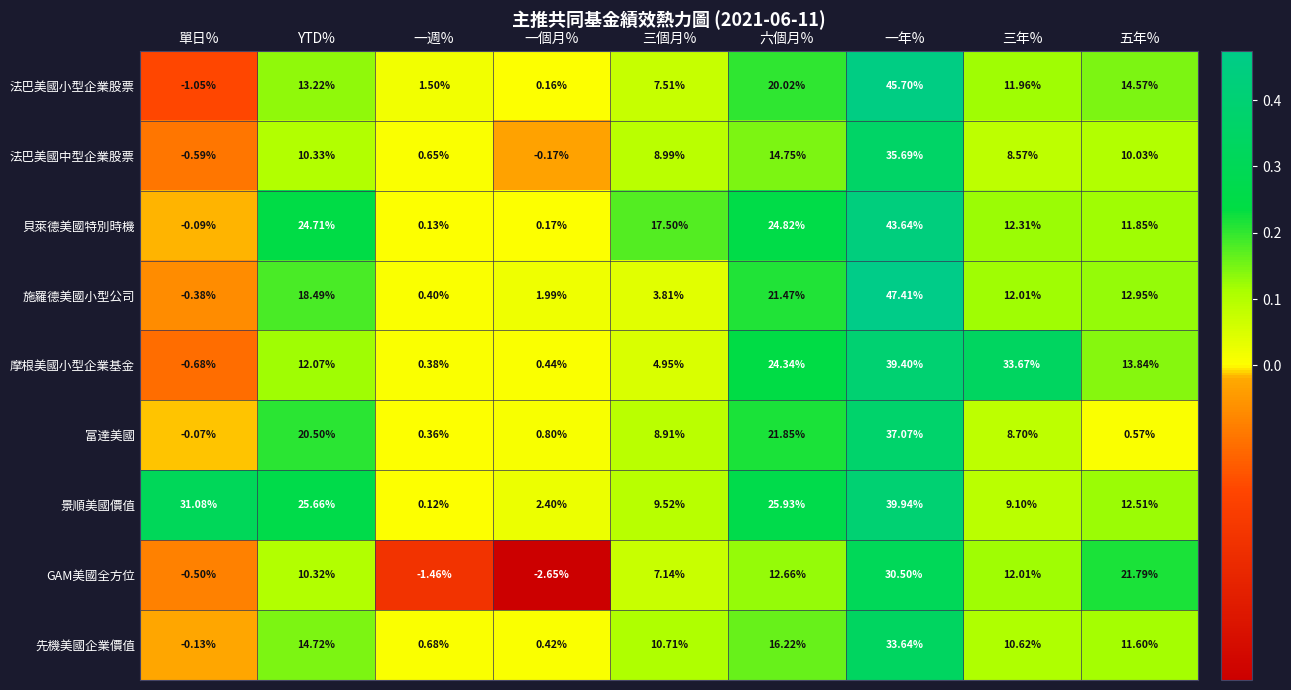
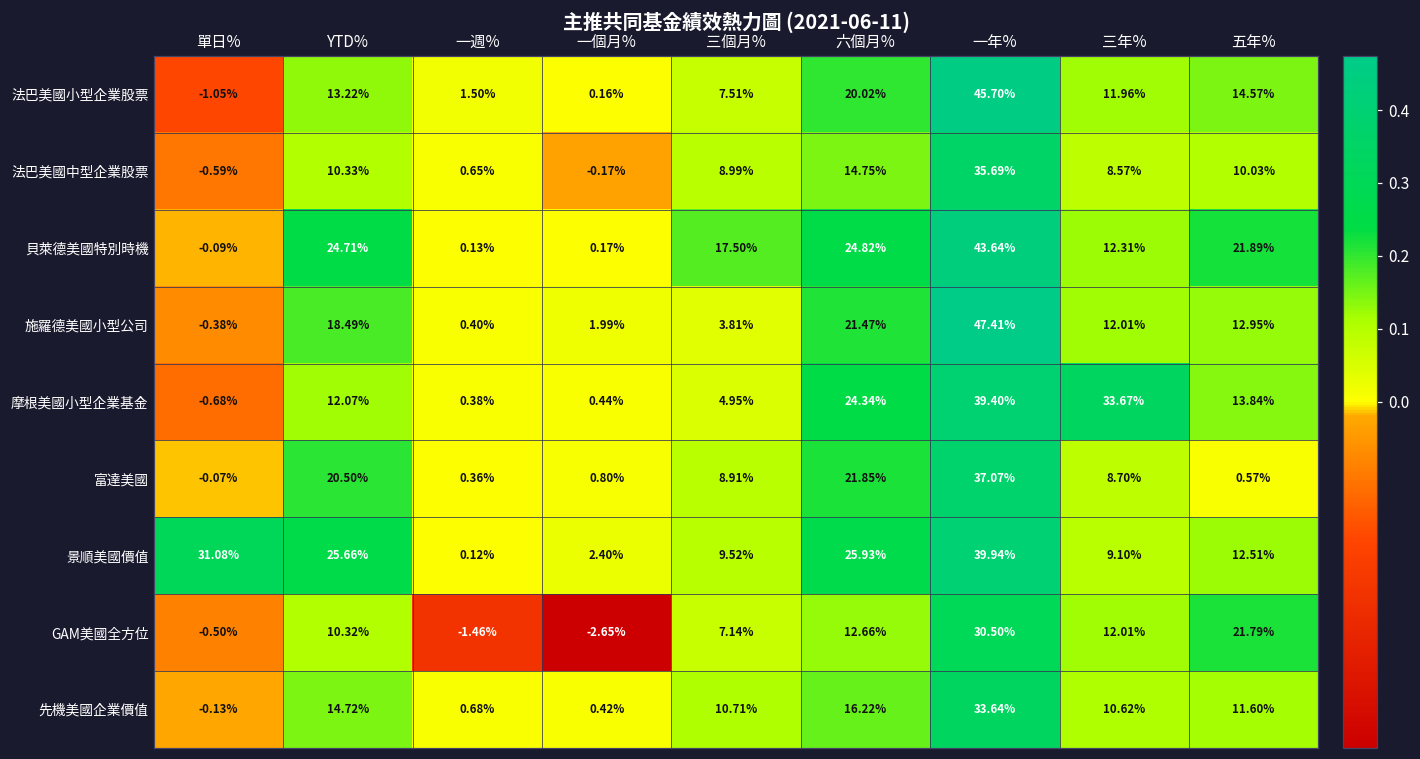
貝萊德美國特別時機, 五年%: 11.85% -> 21.89%
